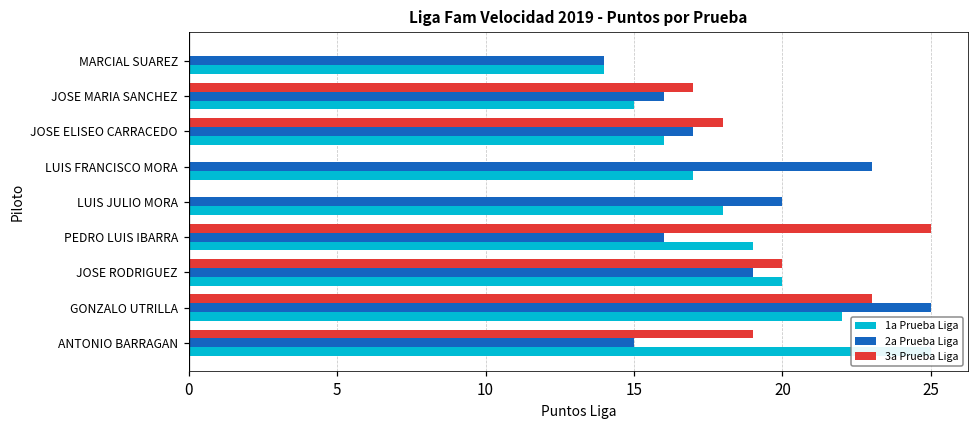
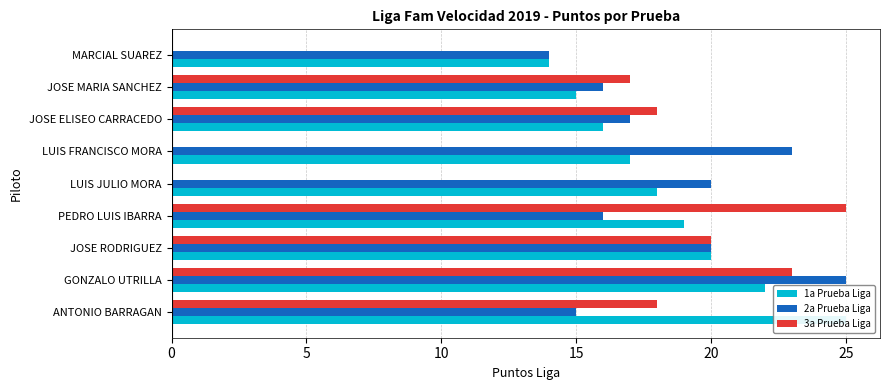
2a Prueba Liga, JOSE RODRIGUEZ: 19 -> 20
3a Prueba Liga, ANTONIO BARRAGAN: 19 -> 18
